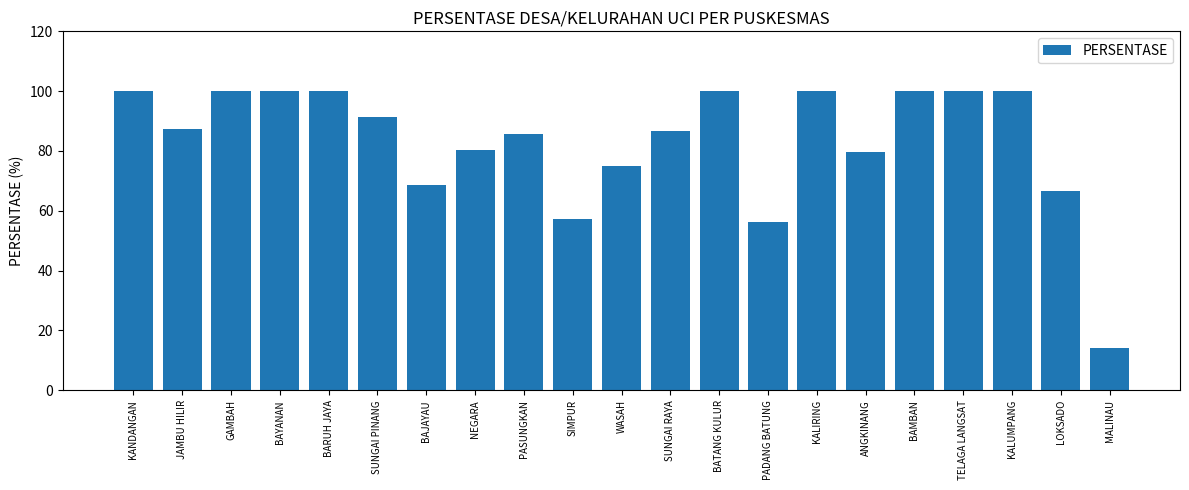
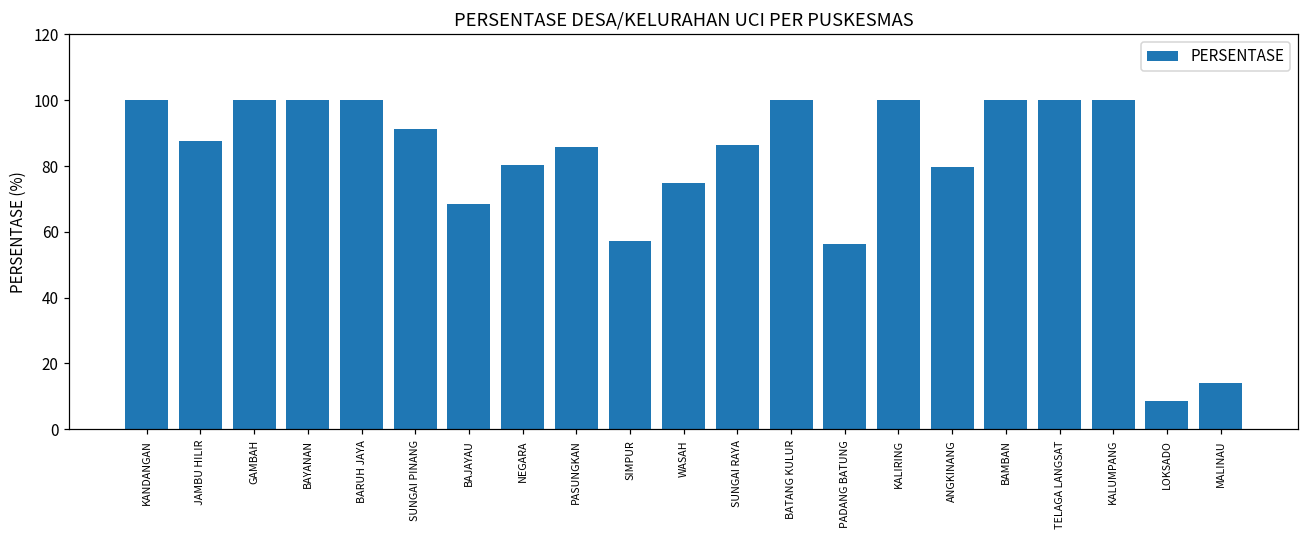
LOKSADO: 67 -> 9
